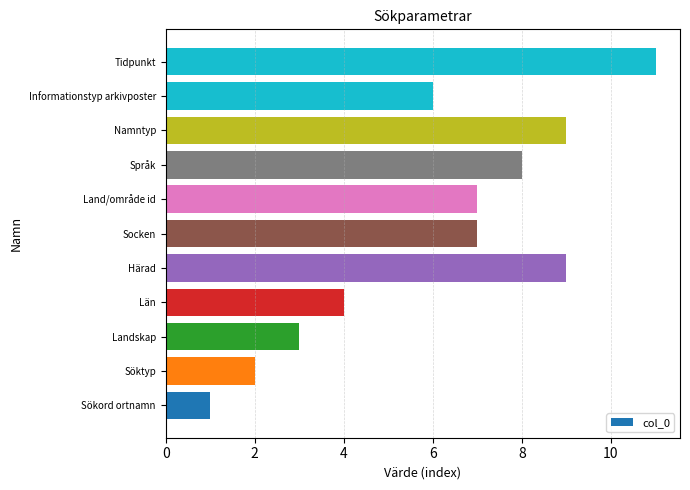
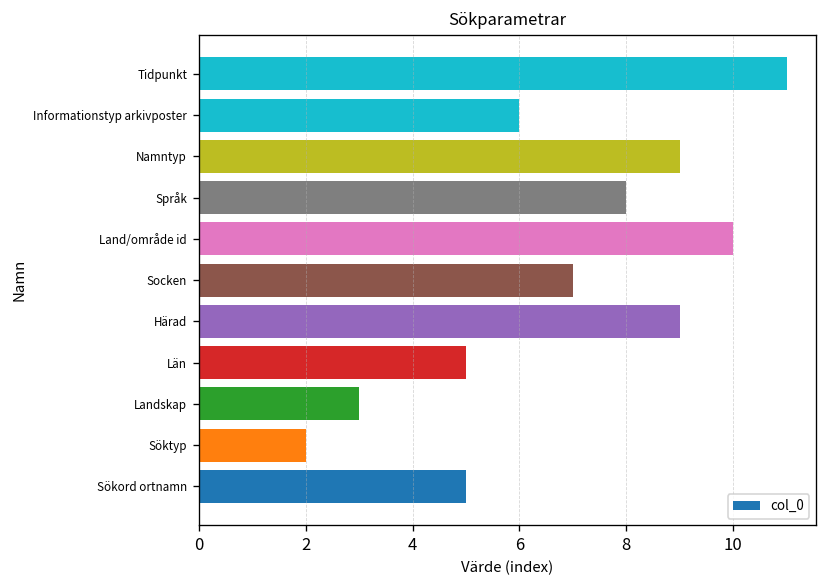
Land/område id: 7 -> 10
Län: 4 -> 5
Sökord ortnamn: 1 -> 5
